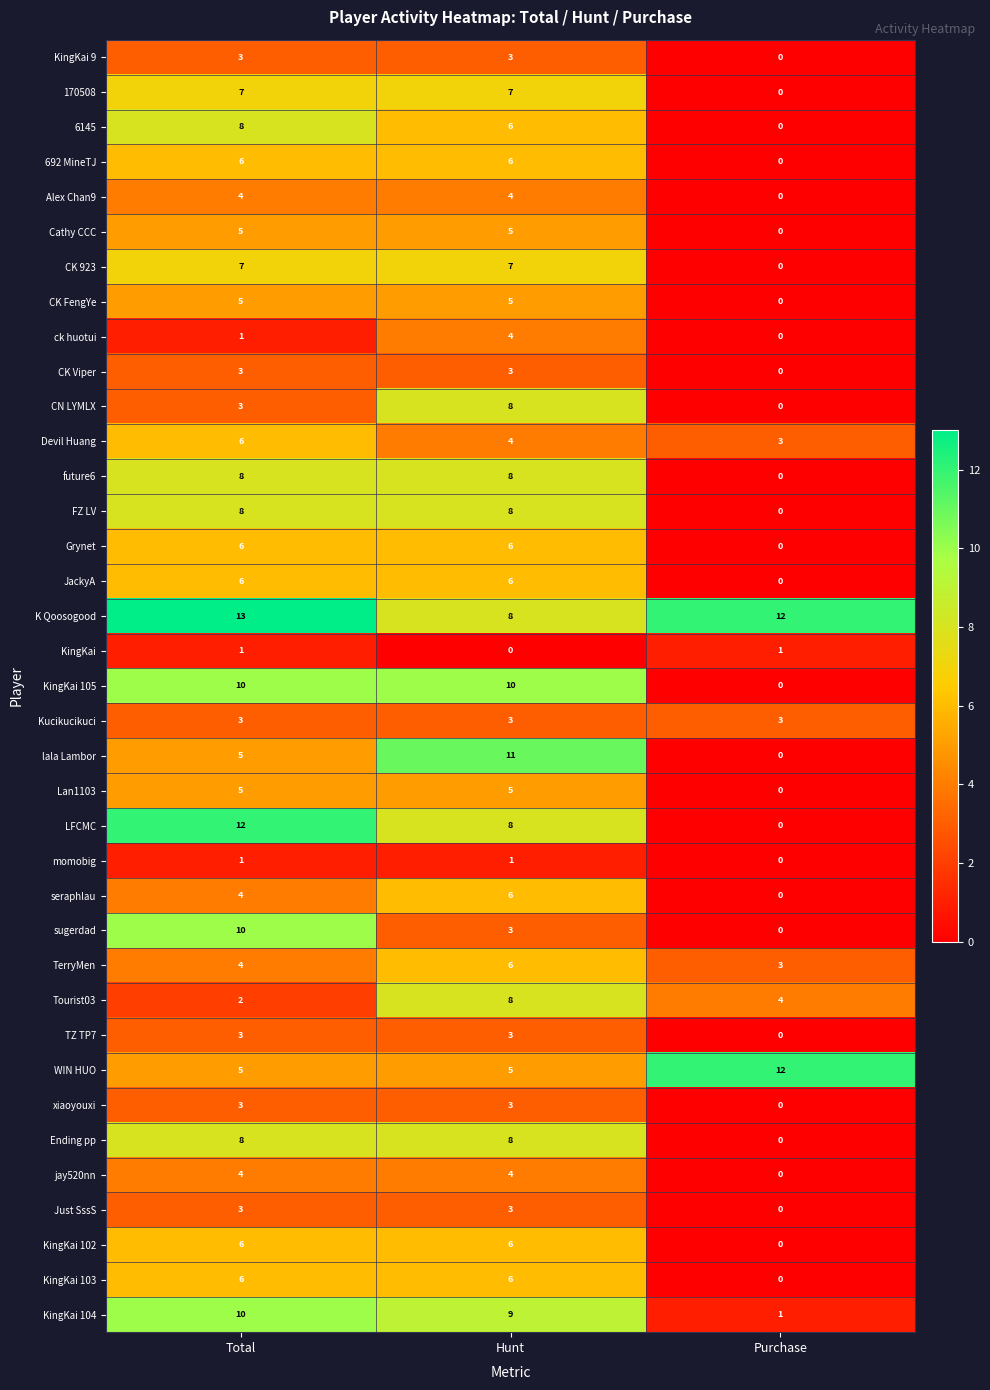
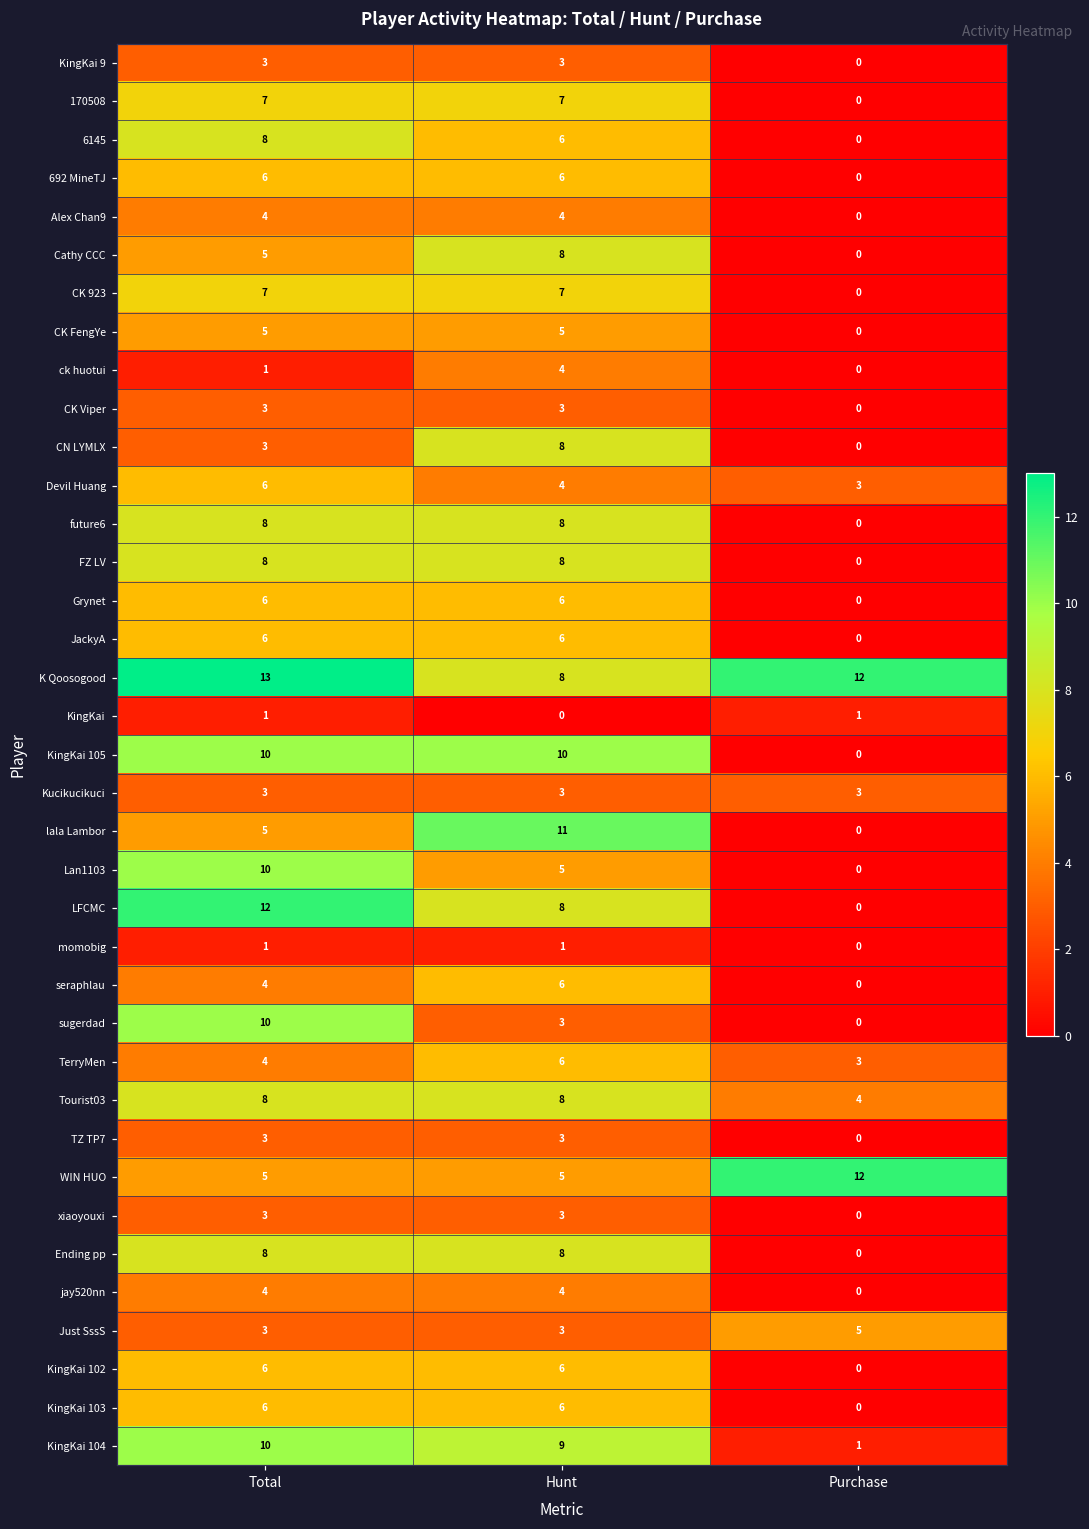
Cathy CCC, Hunt: 5 -> 8
Lan1103, Total: 5 -> 10
Tourist03, Total: 2 -> 8
Just SssS, Purchase: 0 -> 5
